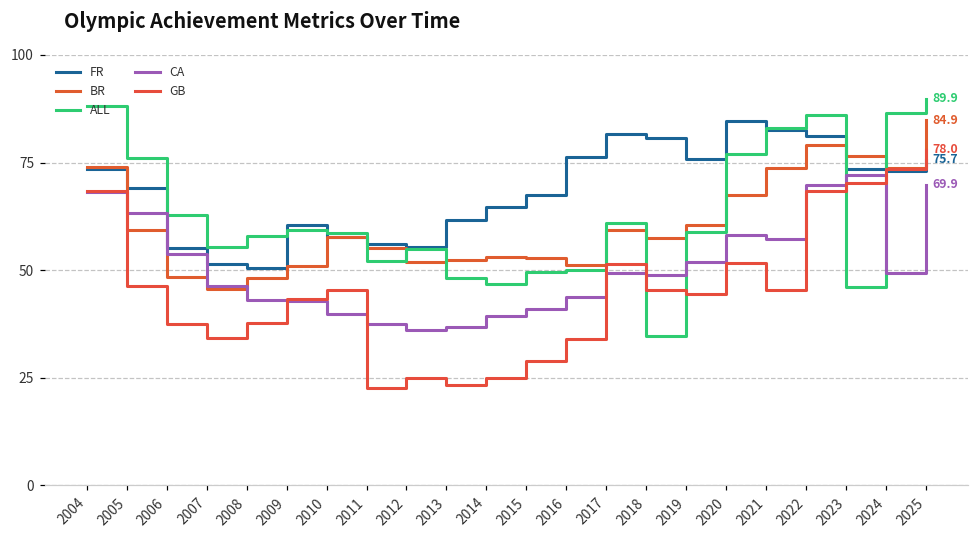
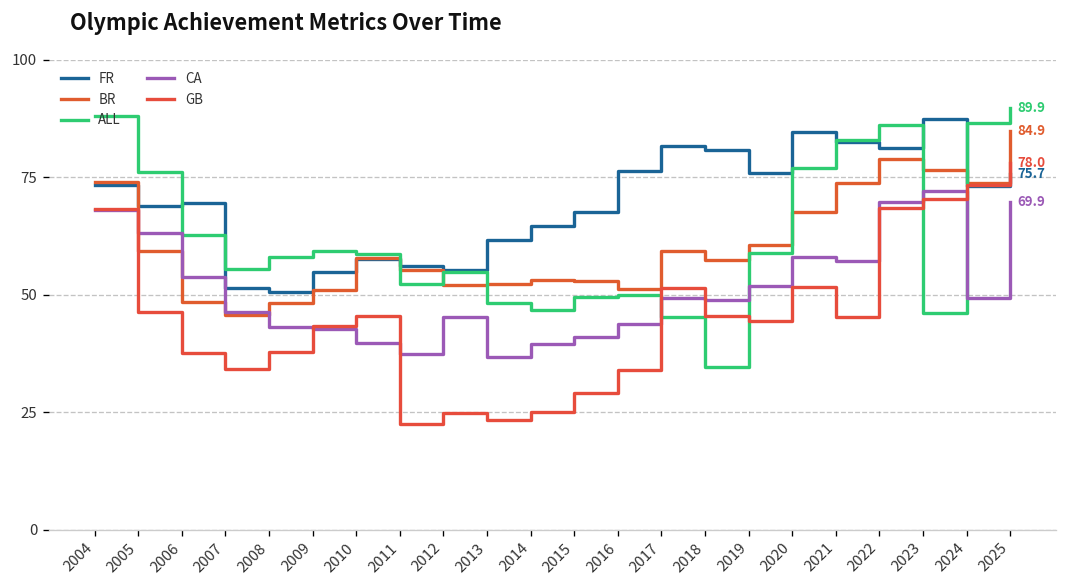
FR, 2006: 55 -> 70
FR, 2009: 61 -> 55
CA, 2012: 36 -> 45
ALL, 2017: 61 -> 45
FR, 2023: 73 -> 87
